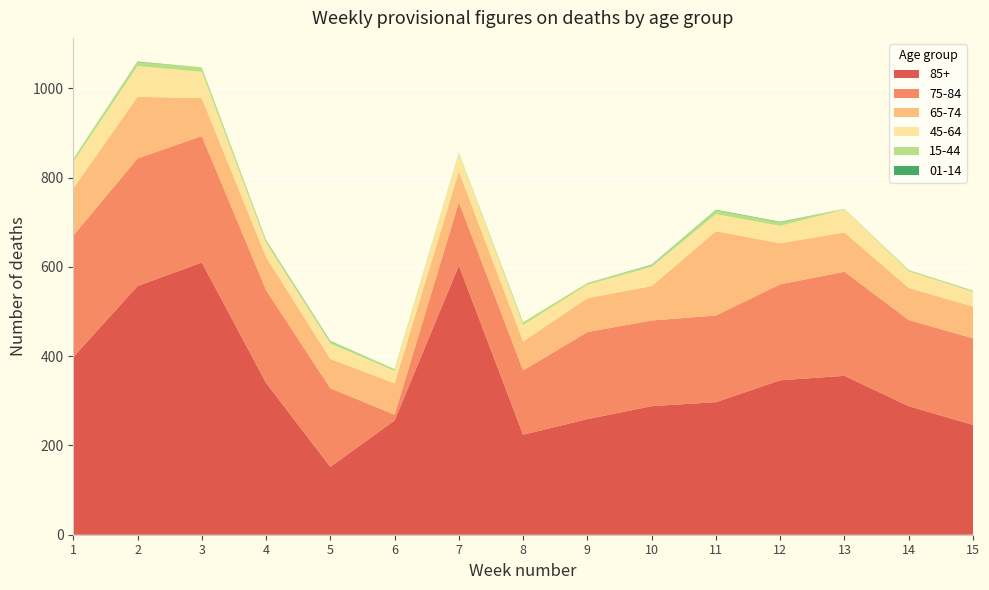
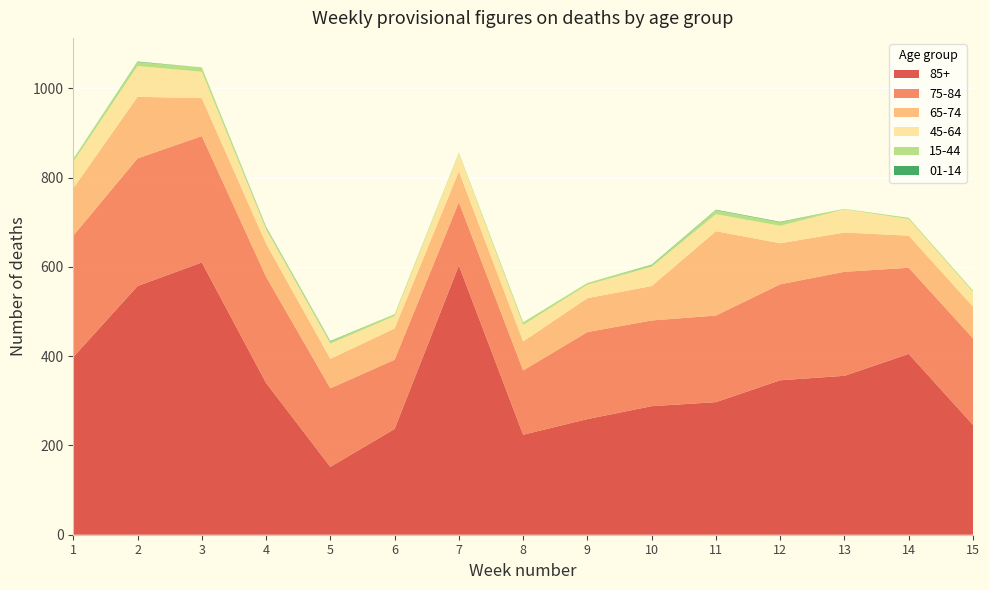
75-84, 4: 210 -> 240
85+, 6: 260 -> 240
75-84, 6: 10 -> 160
85+, 14: 290 -> 410
